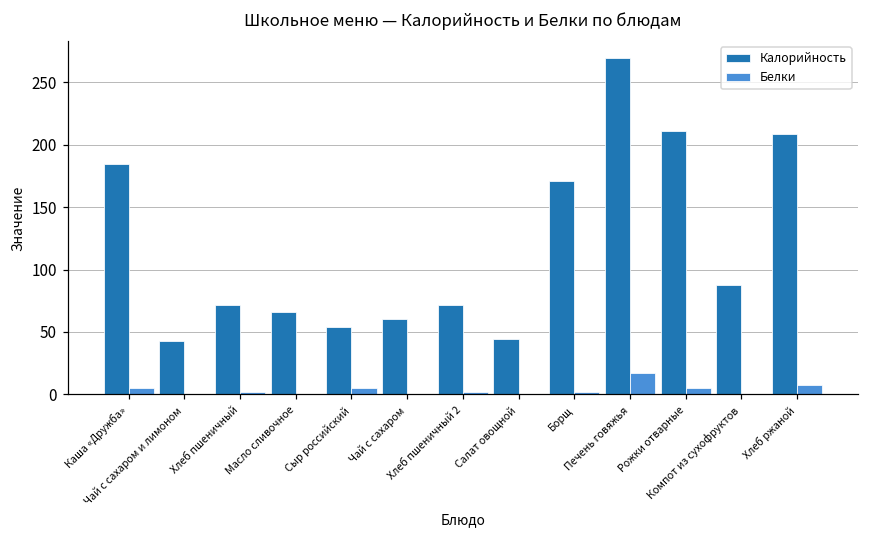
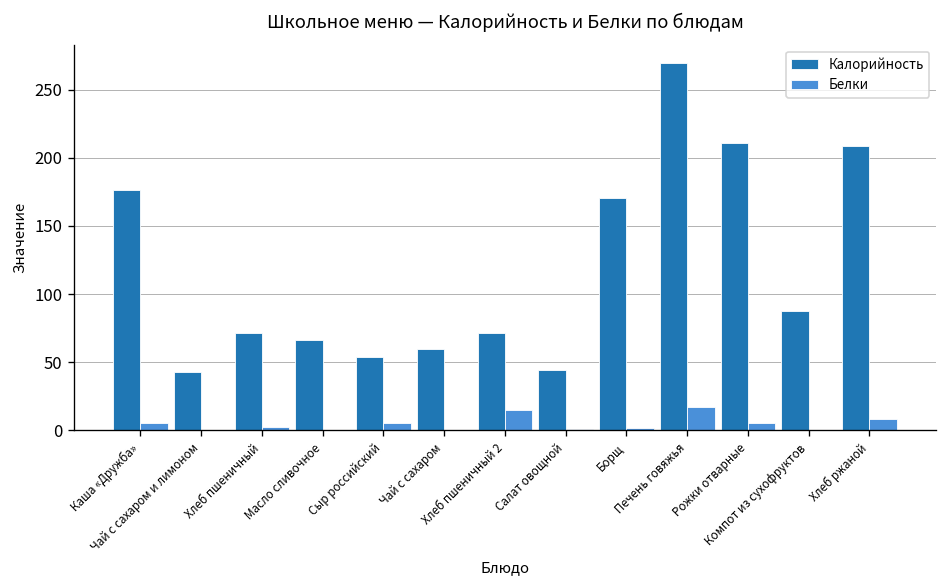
Калорийность, Каша «Дружба»: 184 -> 176
Белки, Хлеб пшеничный 2: 2 -> 15
